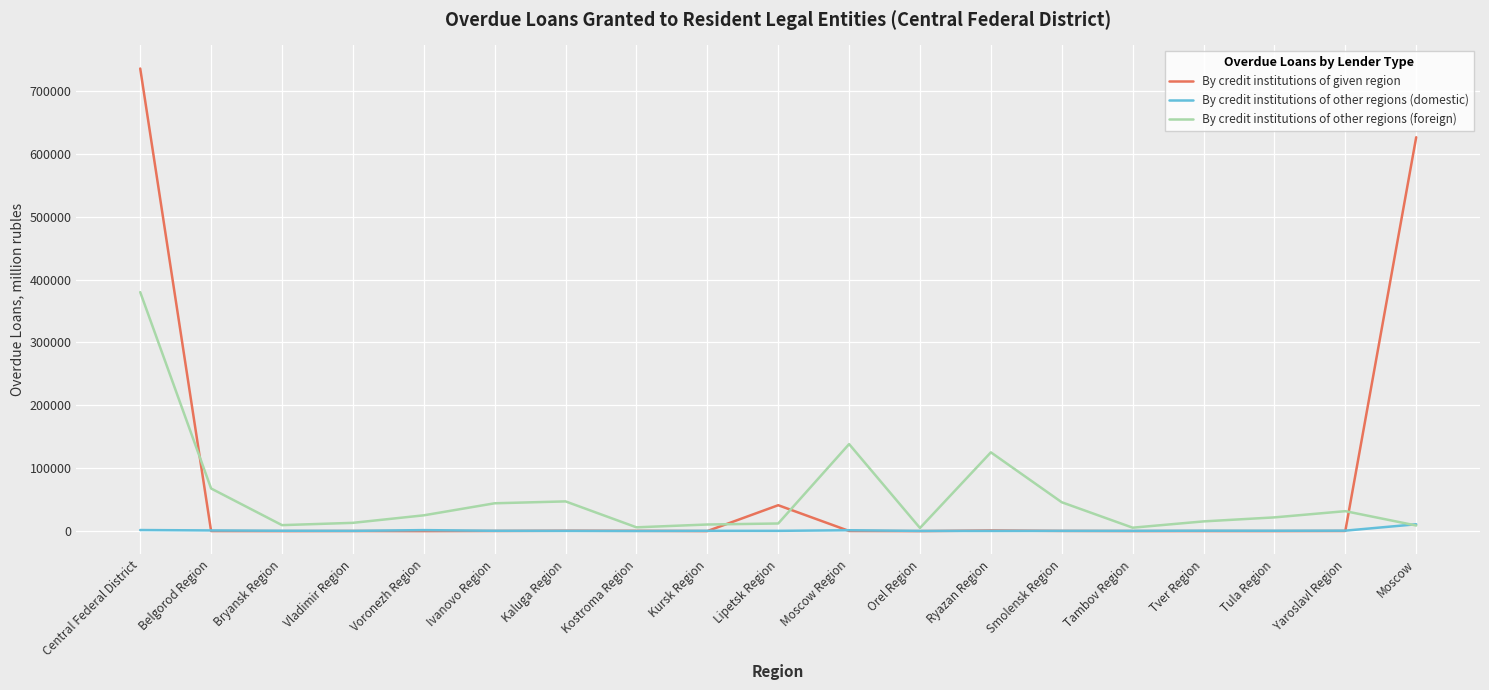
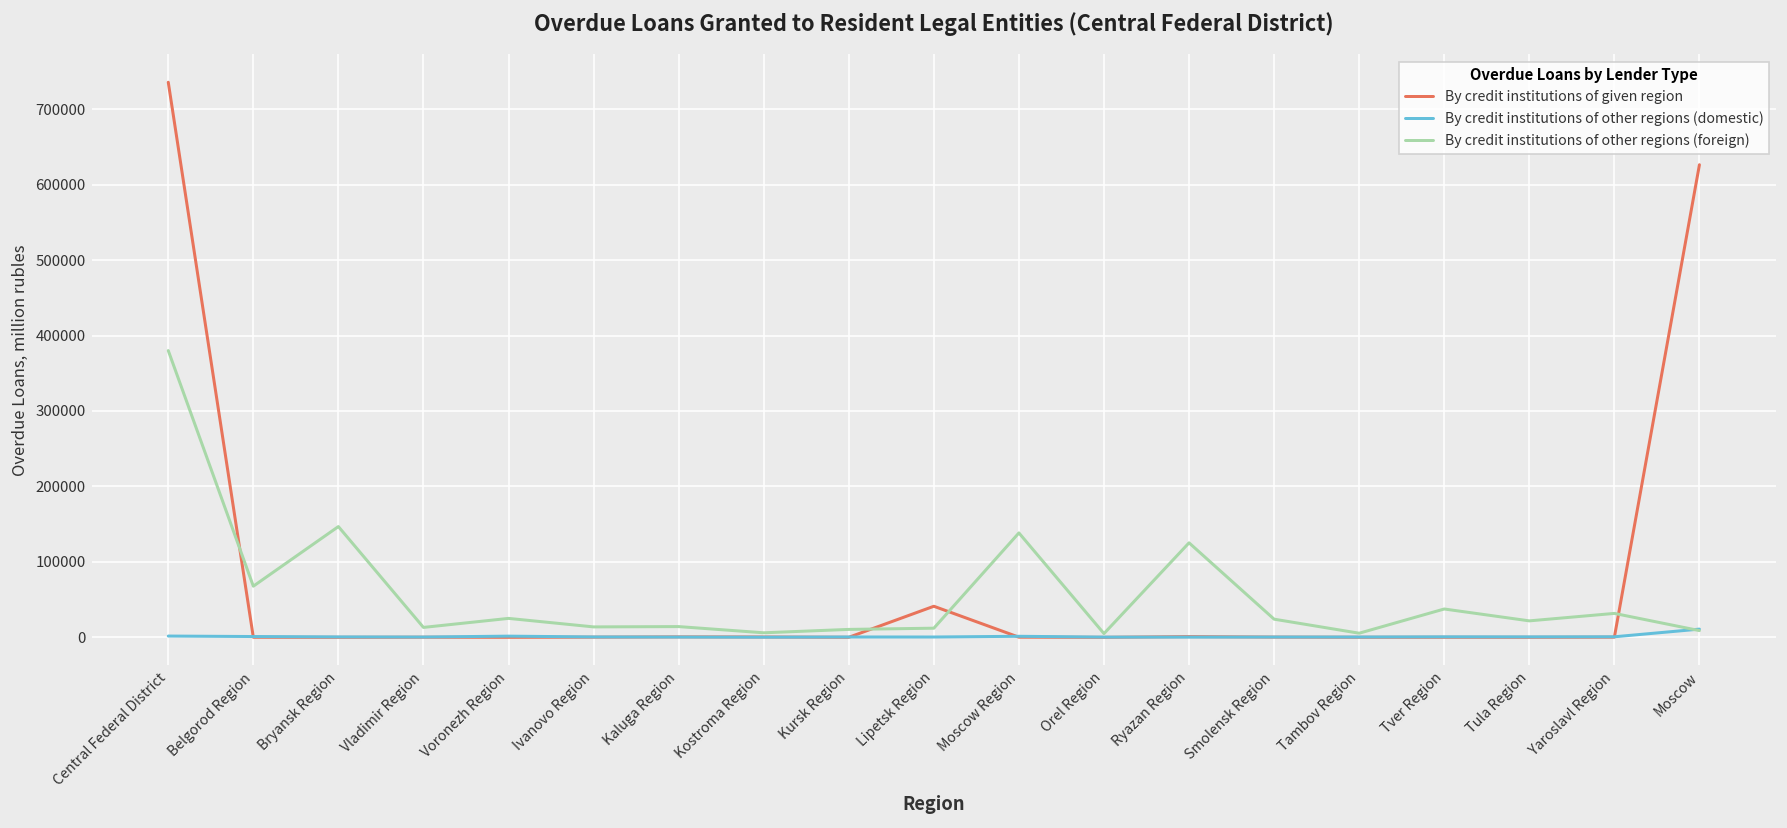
By credit institutions of other regions (foreign), Bryansk Region: 10000 -> 150000
By credit institutions of other regions (foreign), Ivanovo Region: 40000 -> 10000
By credit institutions of other regions (foreign), Kaluga Region: 50000 -> 10000
By credit institutions of other regions (foreign), Smolensk Region: 50000 -> 20000
By credit institutions of other regions (foreign), Tver Region: 20000 -> 40000
